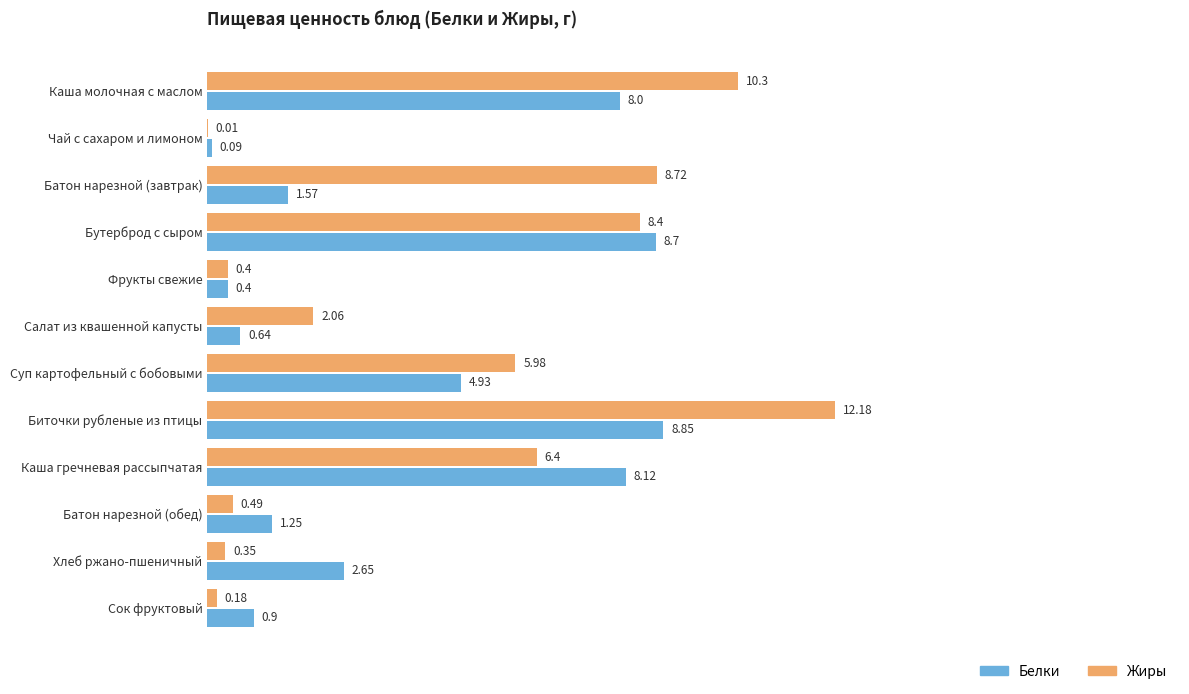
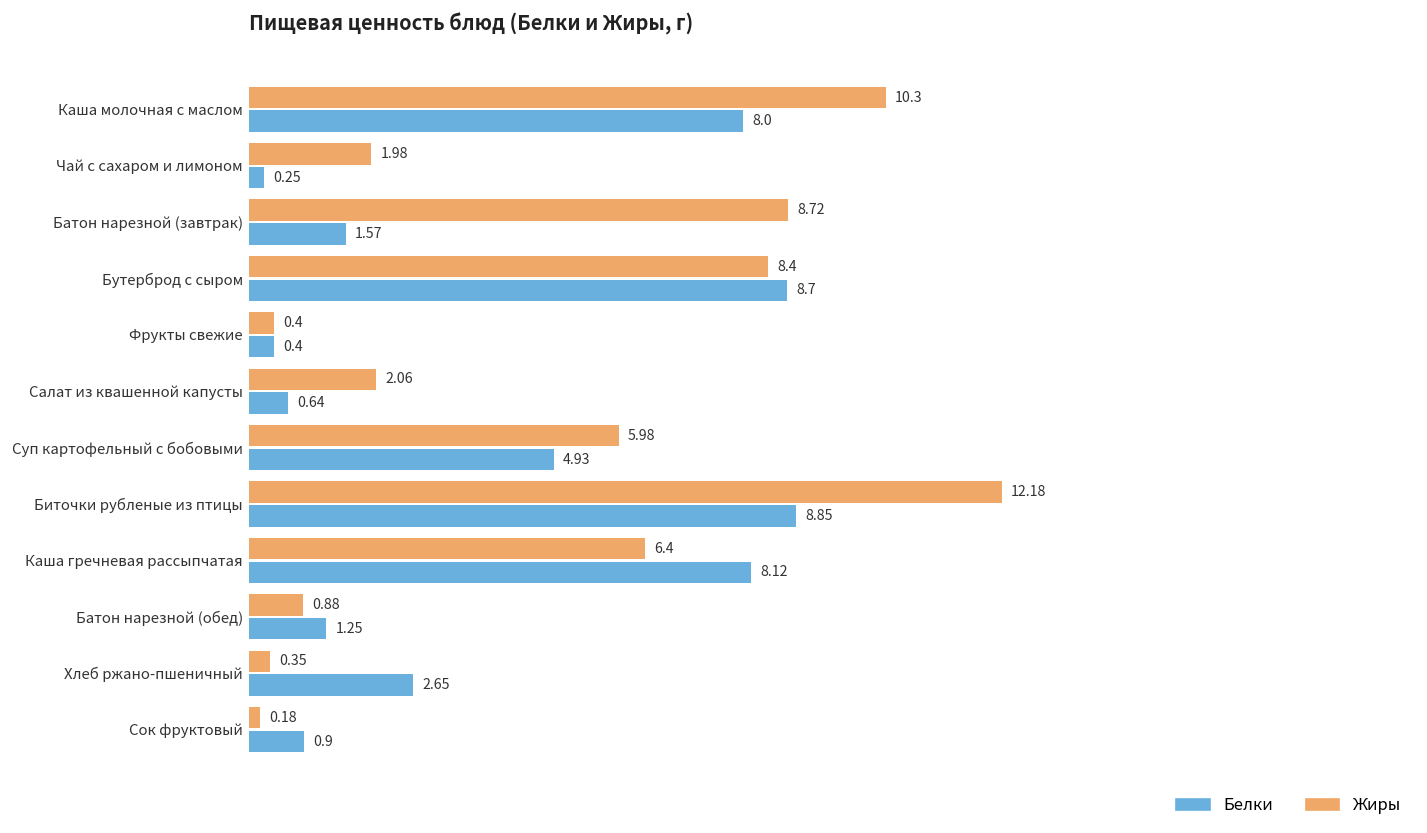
Жиры, Чай с сахаром и лимоном: 0.01 -> 1.98
Белки, Чай с сахаром и лимоном: 0.09 -> 0.25
Жиры, Батон нарезной (обед): 0.49 -> 0.88
